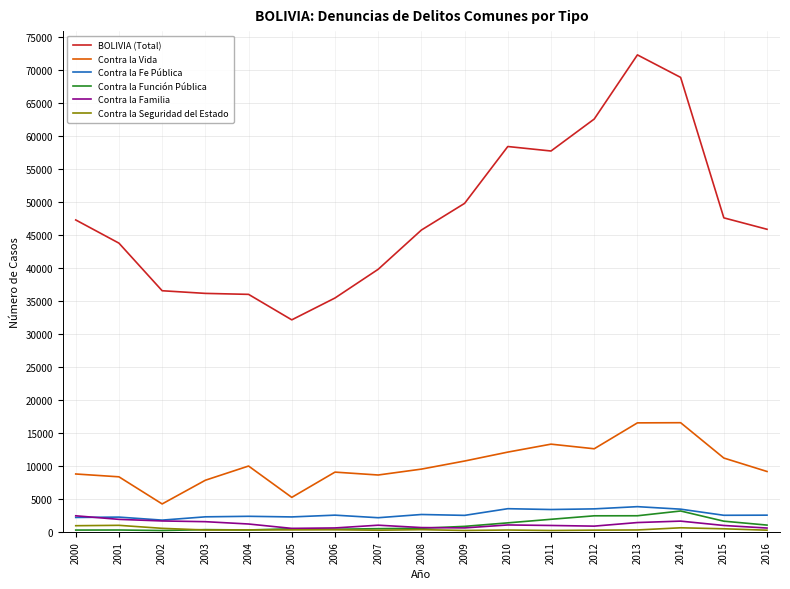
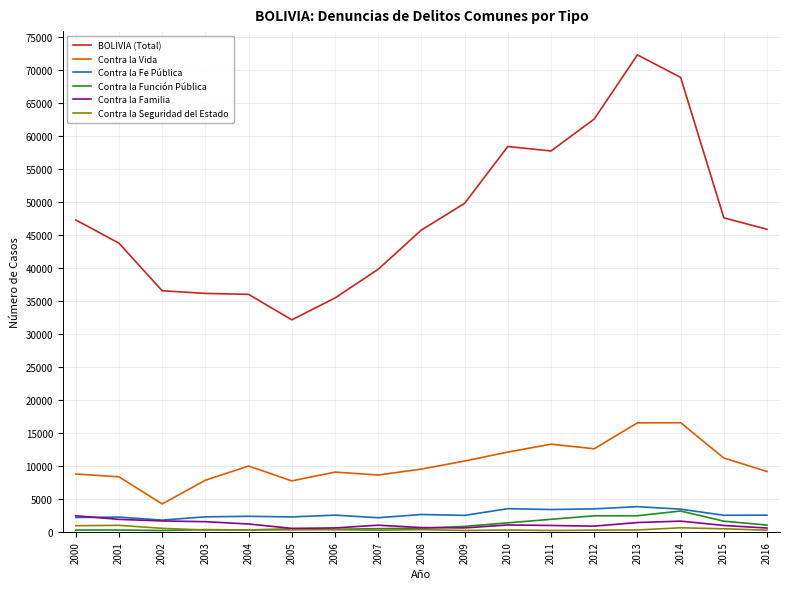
Contra la Vida, 2005: 5000 -> 8000
